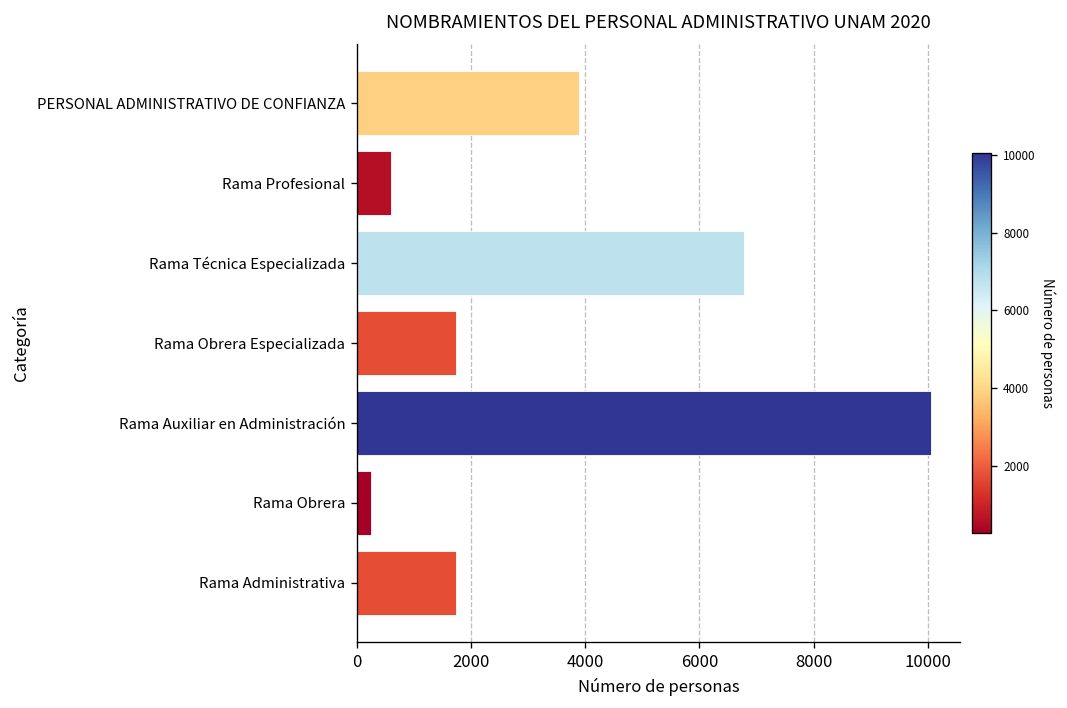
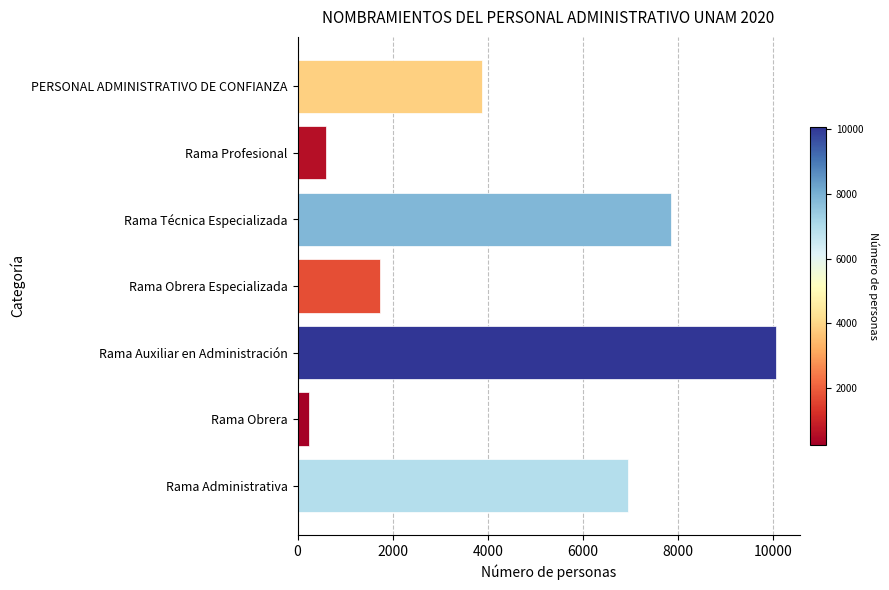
Rama Técnica Especializada: 6800 -> 7800
Rama Administrativa: 1700 -> 7000
